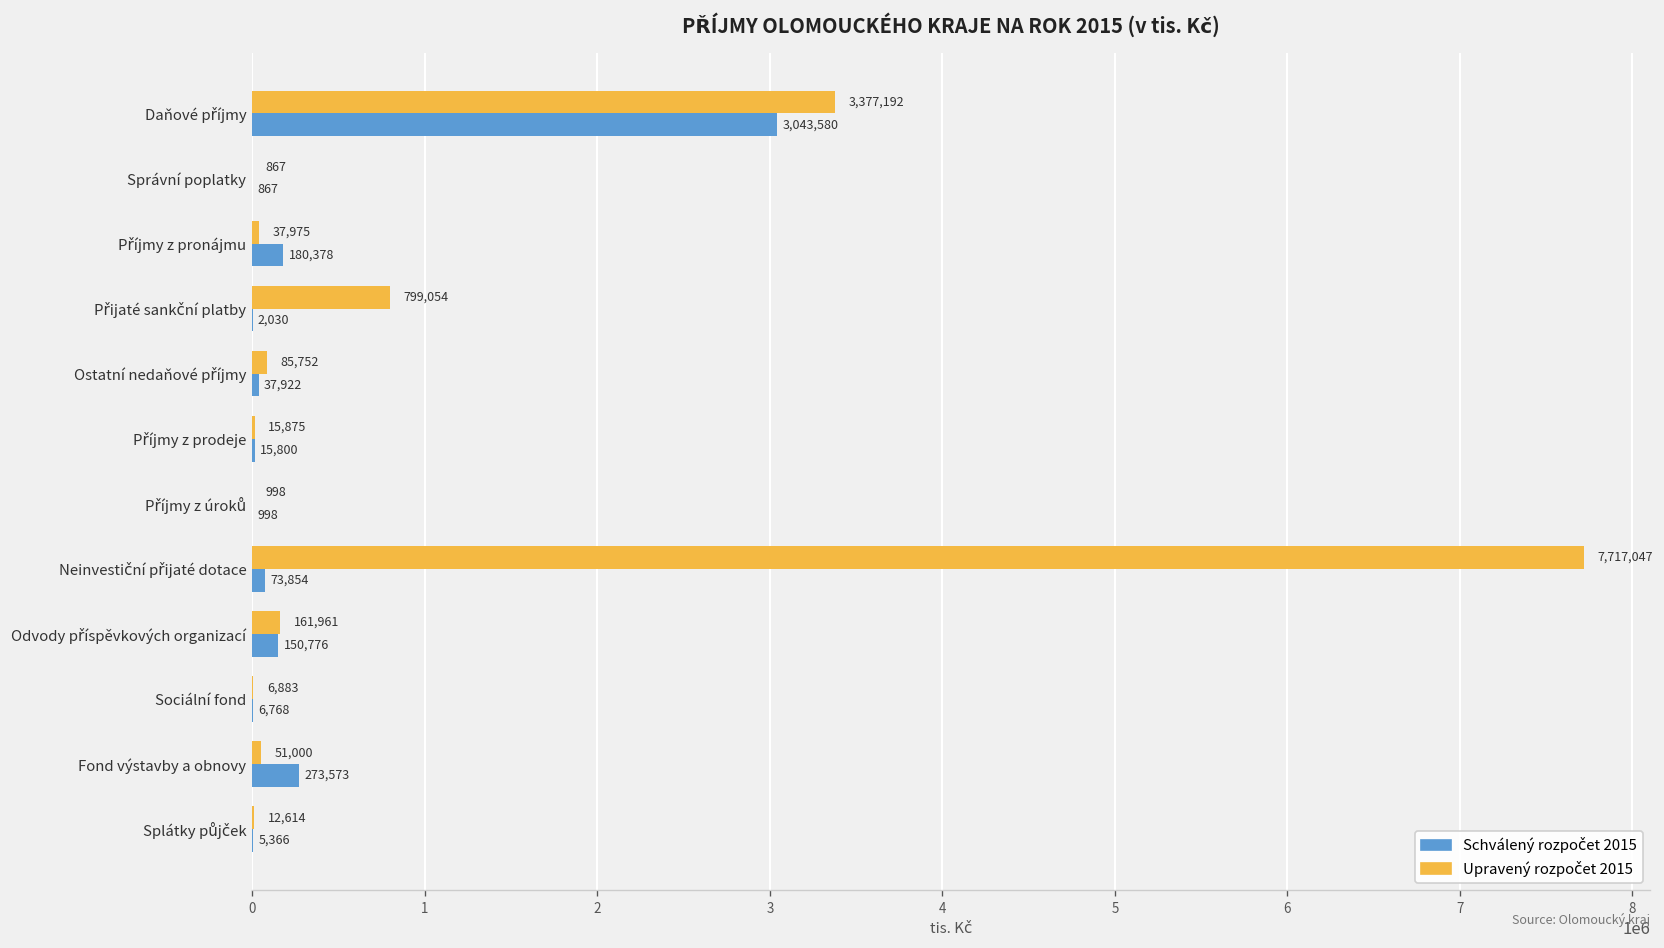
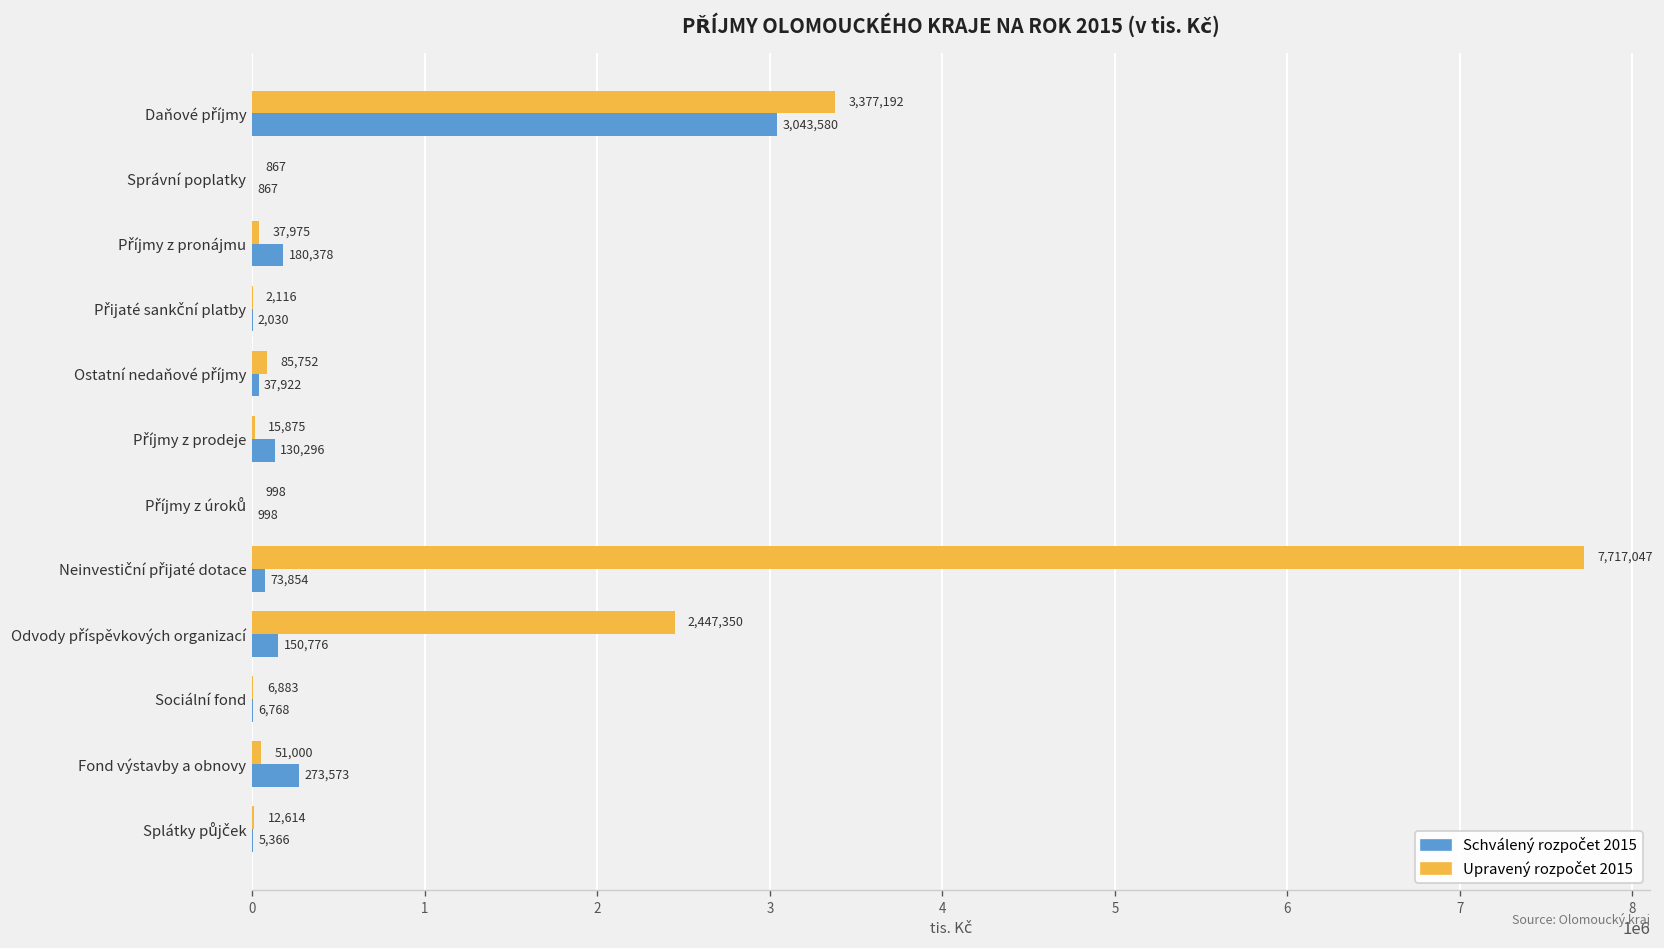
Upravený rozpočet 2015, Přijaté sankční platby: 799,054 -> 2,116
Schválený rozpočet 2015, Příjmy z prodeje: 15,800 -> 130,296
Upravený rozpočet 2015, Odvody příspěvkových organizací: 161,961 -> 2,447,350
